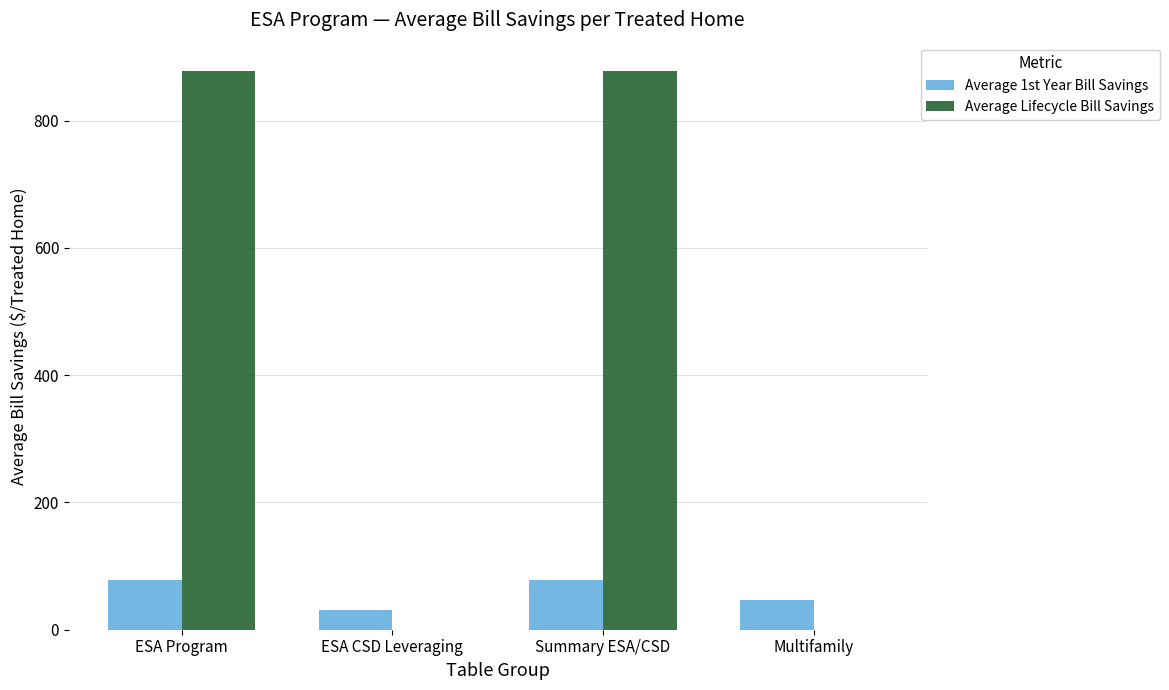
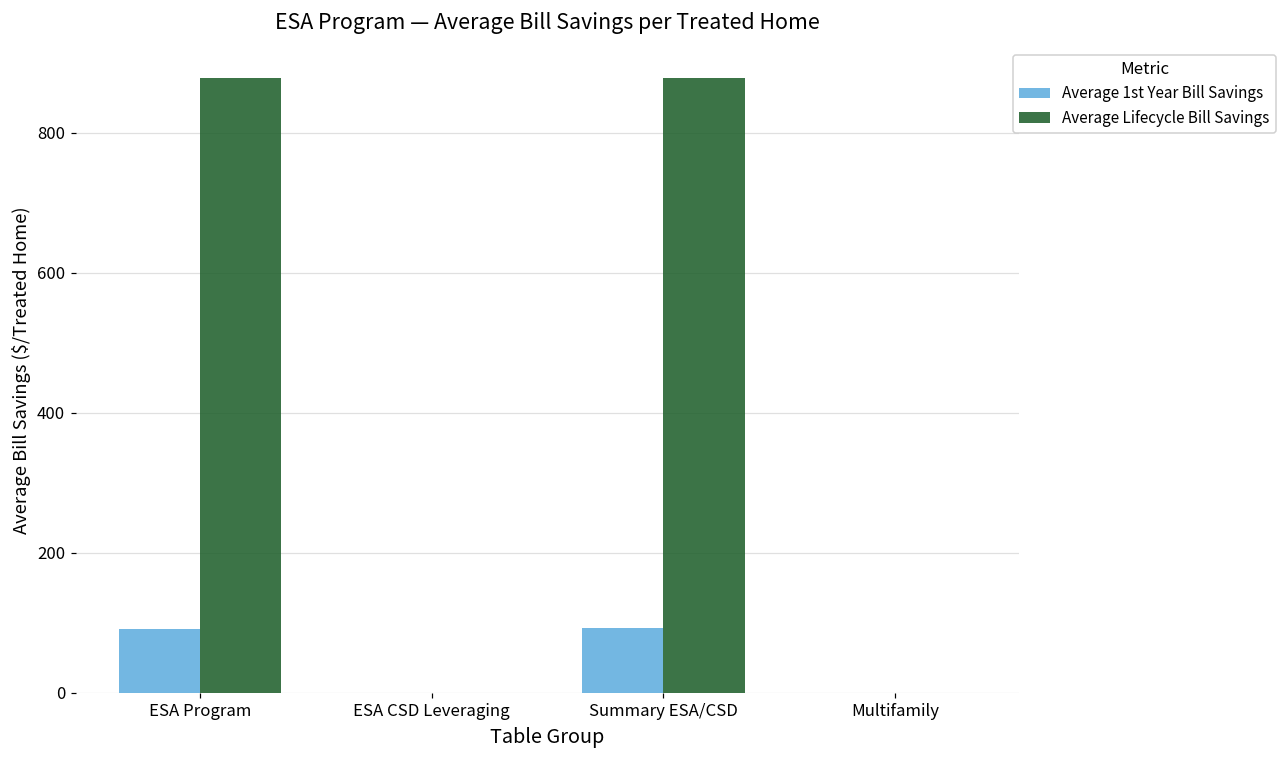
Average 1st Year Bill Savings, ESA Program: 80 -> 90
Average 1st Year Bill Savings, ESA CSD Leveraging: 30 -> 0
Average 1st Year Bill Savings, Summary ESA/CSD: 80 -> 90
Average 1st Year Bill Savings, Multifamily: 50 -> 0
